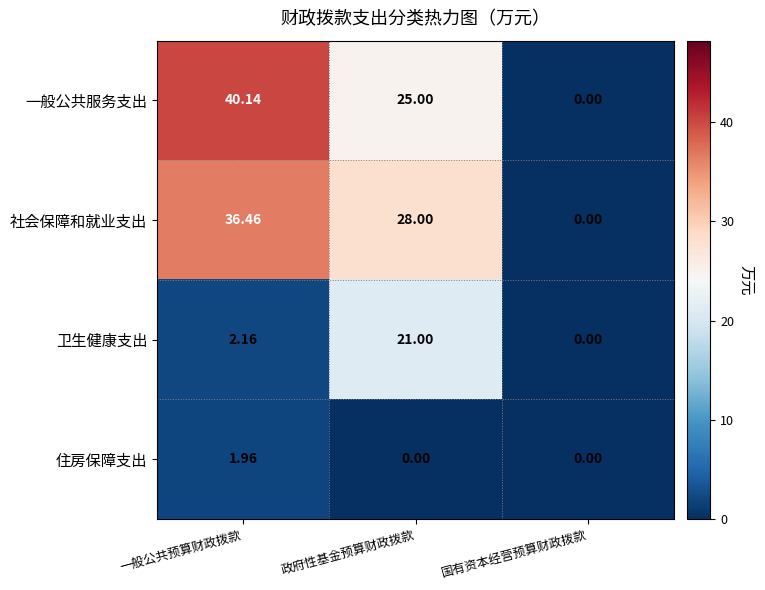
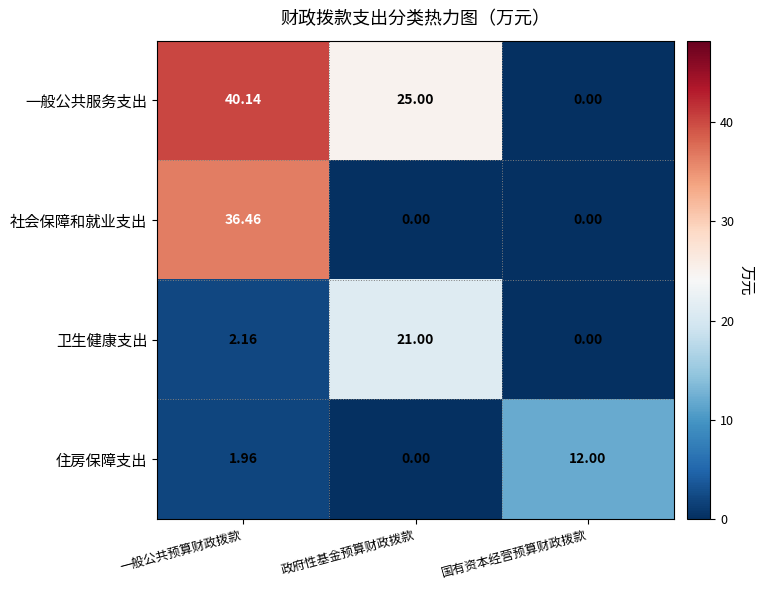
社会保障和就业支出, 政府性基金预算财政拨款: 28.00 -> 0.00
住房保障支出, 国有资本经营预算财政拨款: 0.00 -> 12.00
